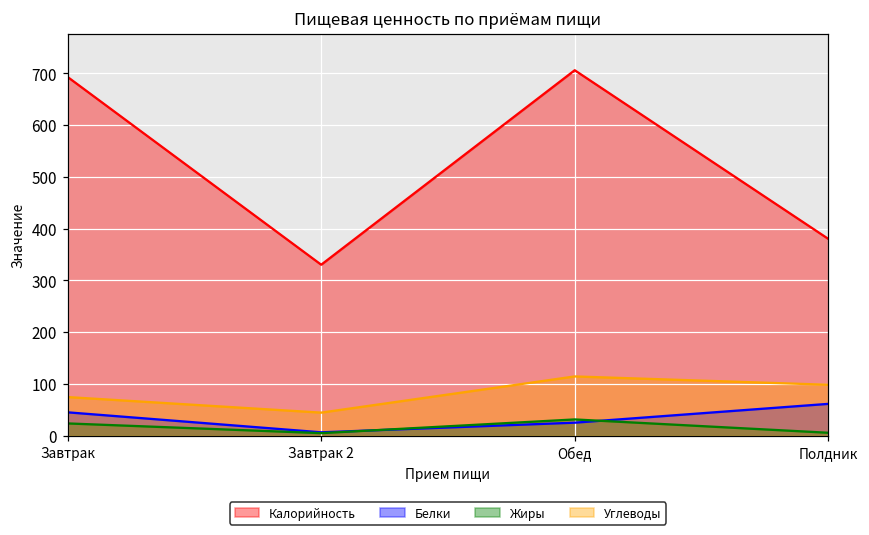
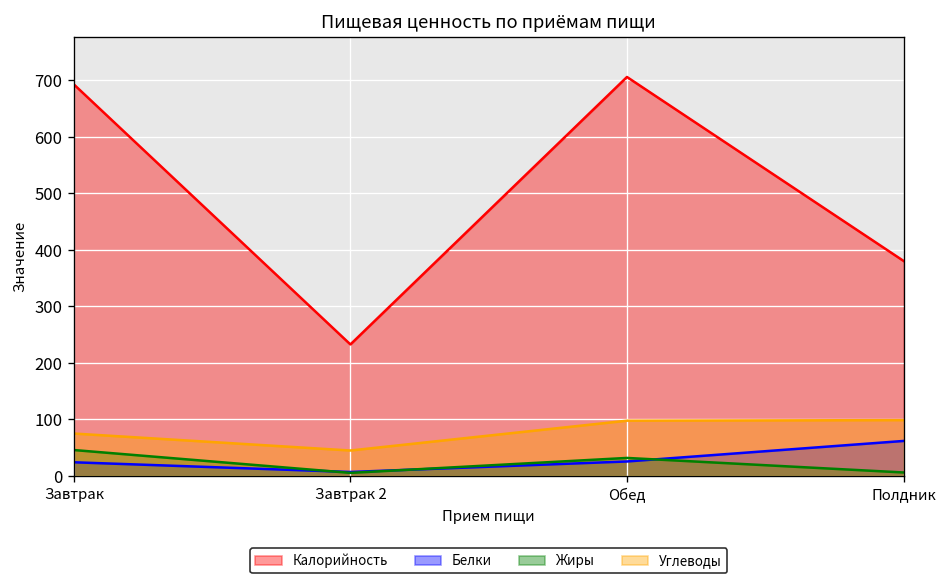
Белки, Завтрак: 50 -> 20
Жиры, Завтрак: 20 -> 50
Калорийность, Завтрак 2: 330 -> 230
Углеводы, Обед: 110 -> 100
